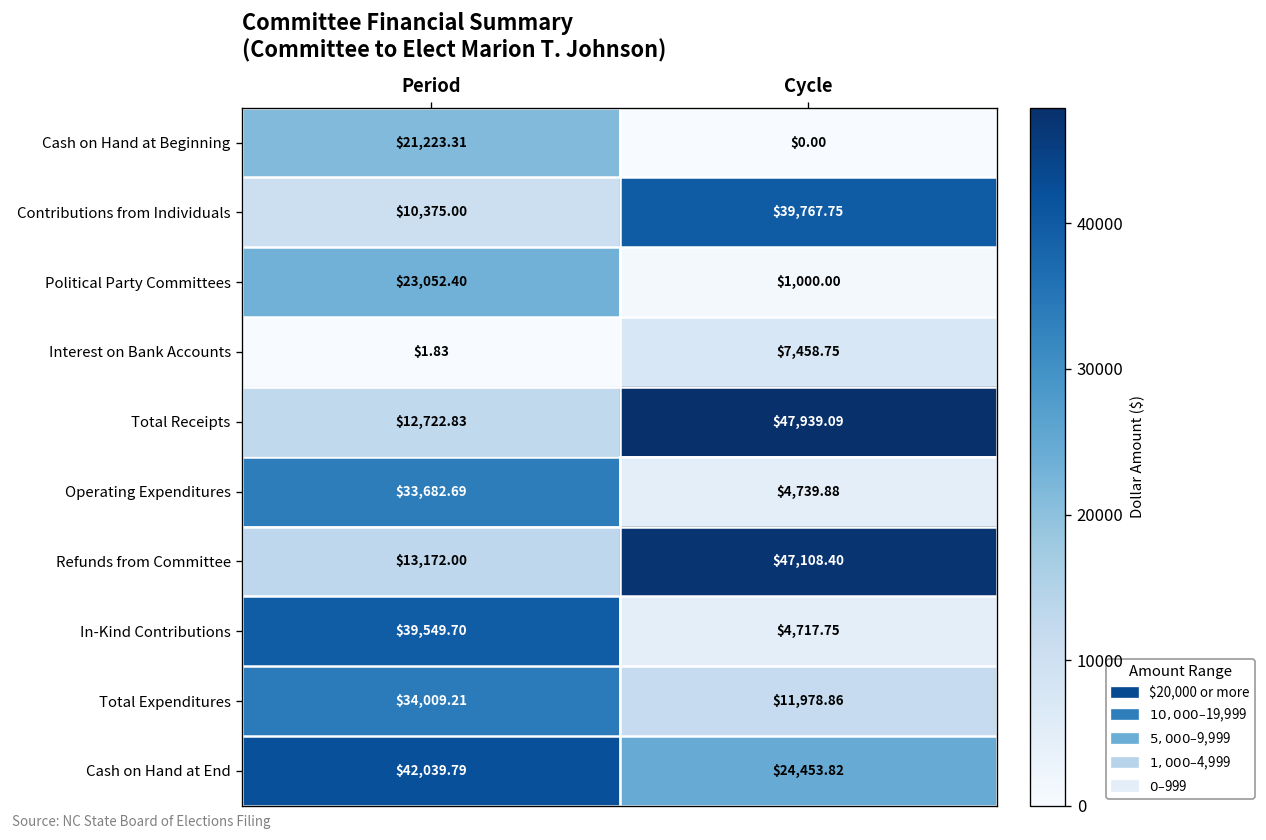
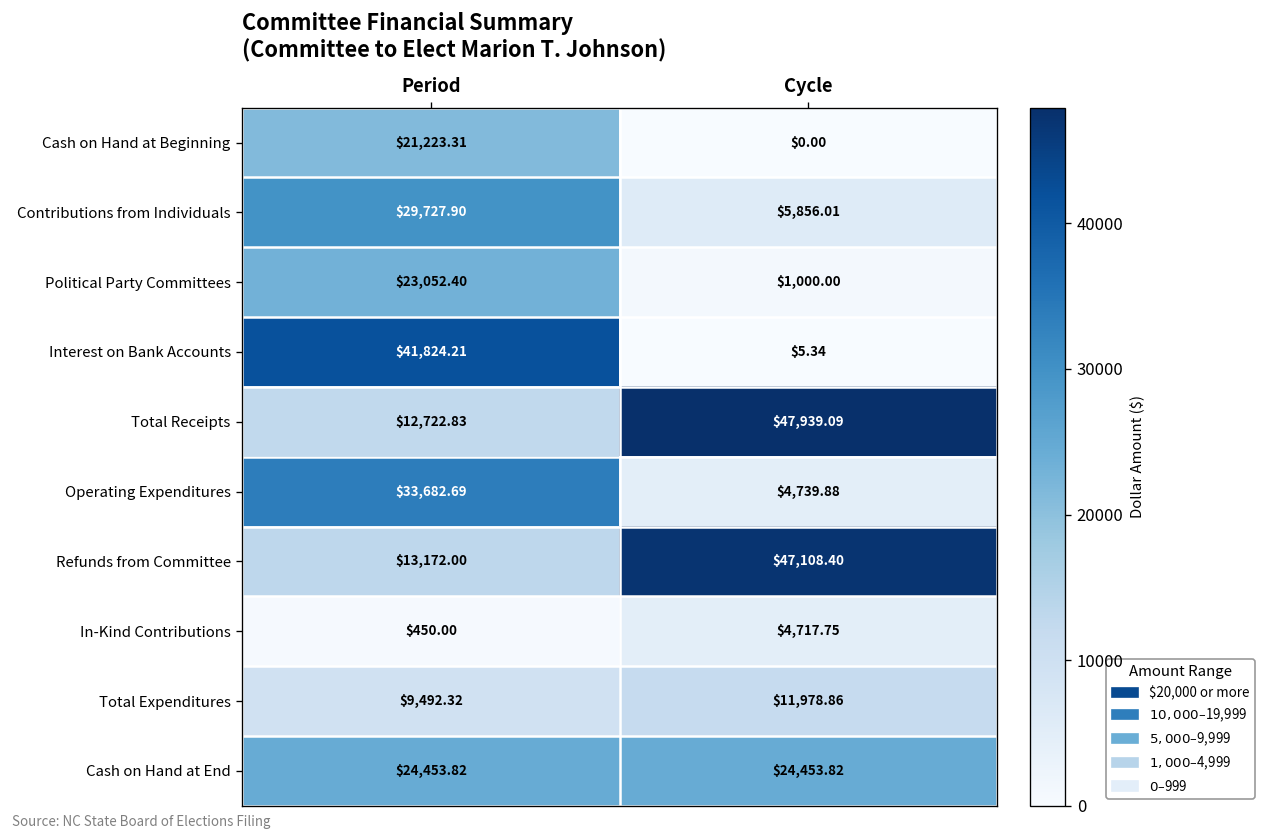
Contributions from Individuals, Period: $10,375.00 -> $29,727.90
Contributions from Individuals, Cycle: $39,767.75 -> $5,856.01
Interest on Bank Accounts, Period: $1.83 -> $41,824.21
Interest on Bank Accounts, Cycle: $7,458.75 -> $5.34
In-Kind Contributions, Period: $39,549.70 -> $450.00
Total Expenditures, Period: $34,009.21 -> $9,492.32
Cash on Hand at End, Period: $42,039.79 -> $24,453.82
